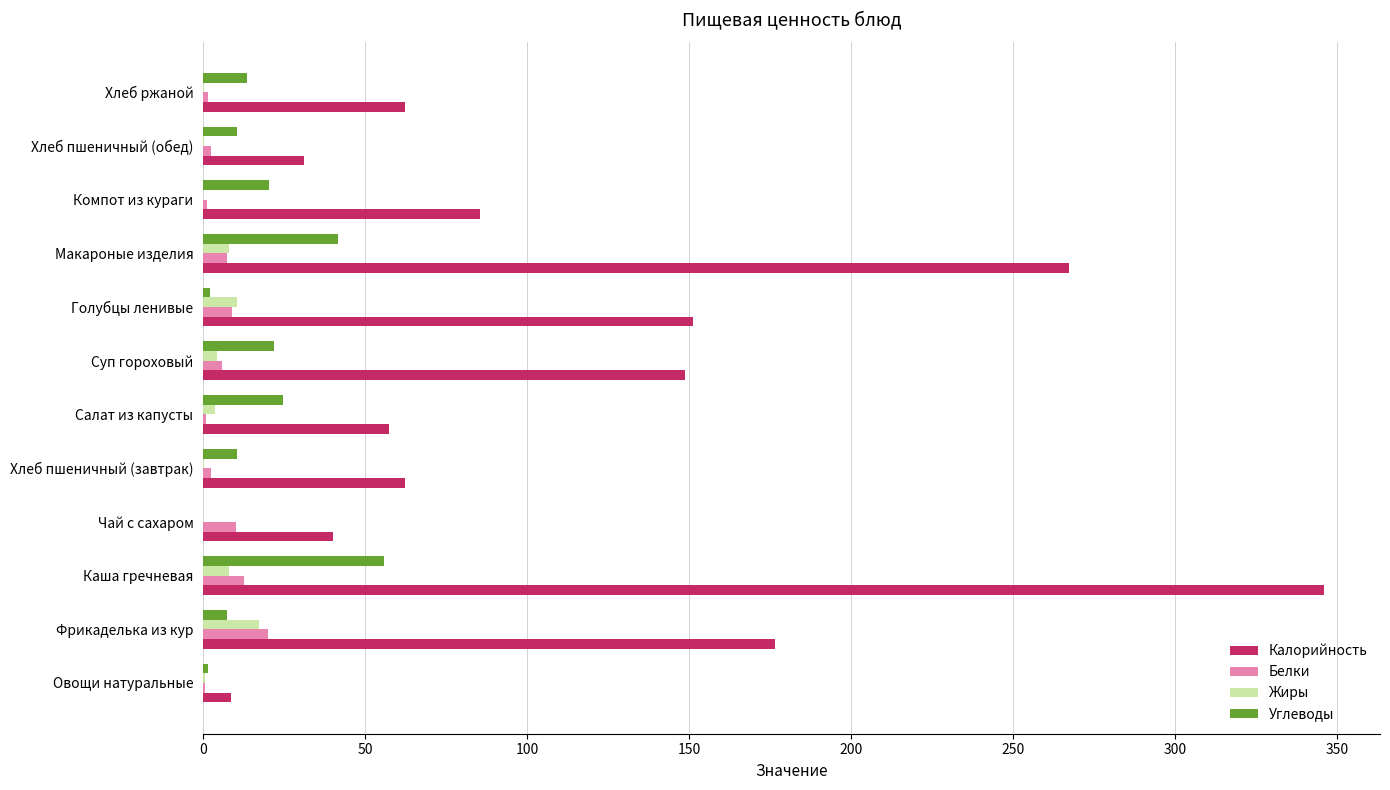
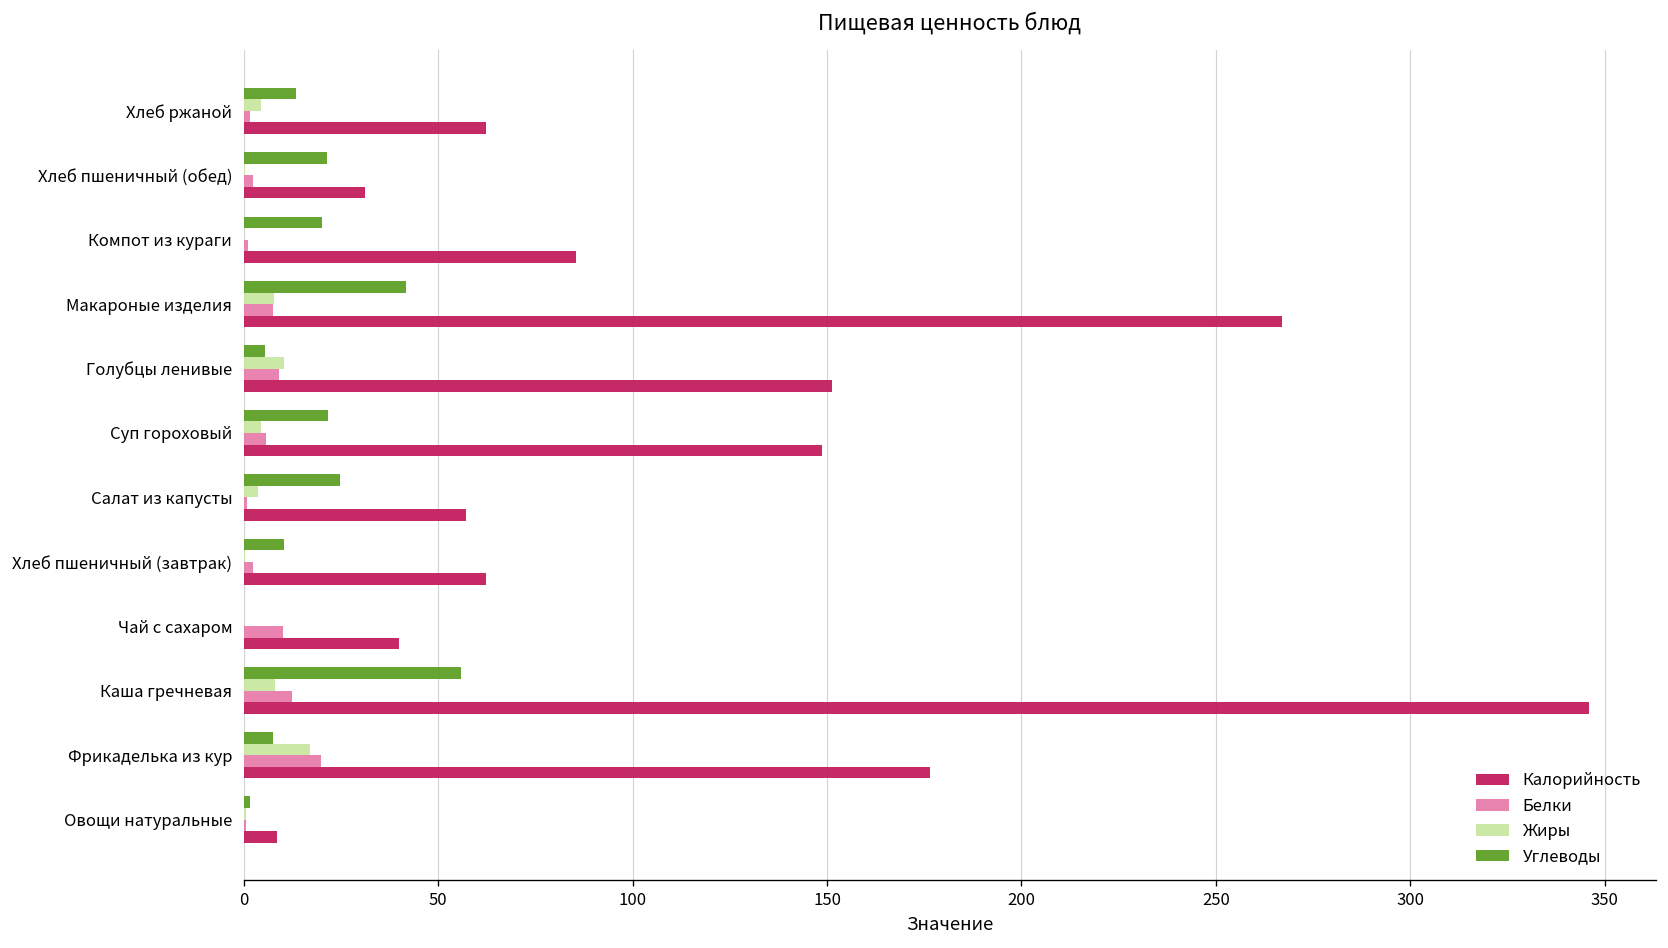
Жиры, Хлеб ржаной: 0 -> 5
Углеводы, Хлеб пшеничный (обед): 10 -> 21
Углеводы, Голубцы ленивые: 2 -> 5
